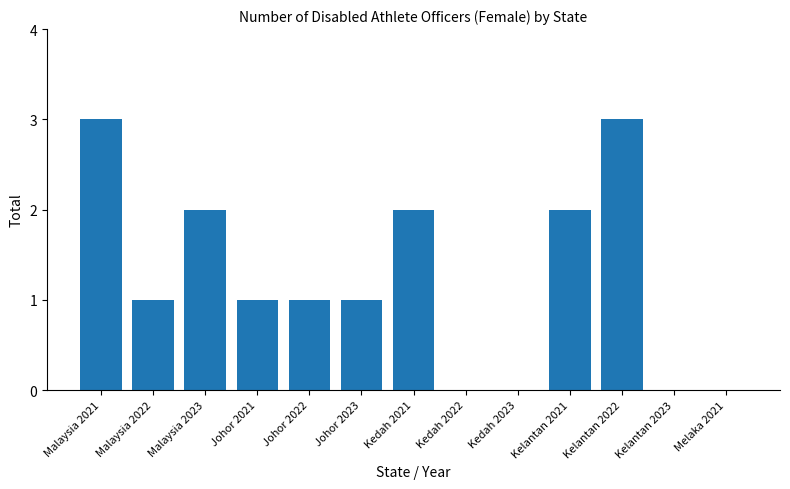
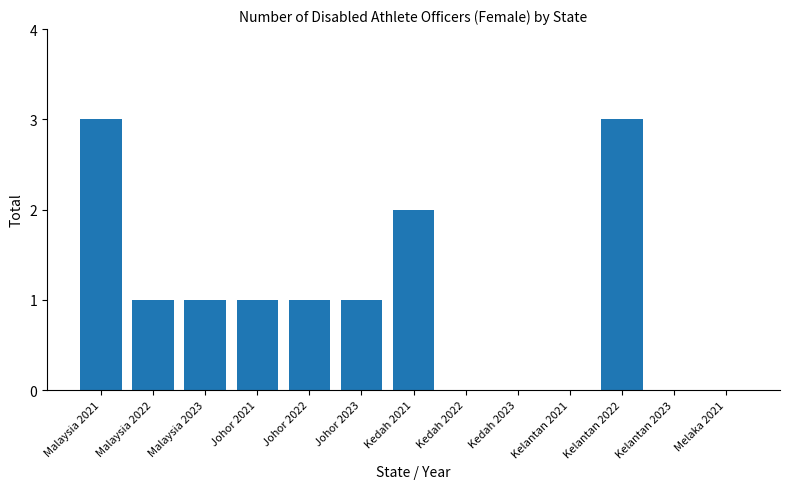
Malaysia 2023: 2 -> 1
Kelantan 2021: 2 -> 0
